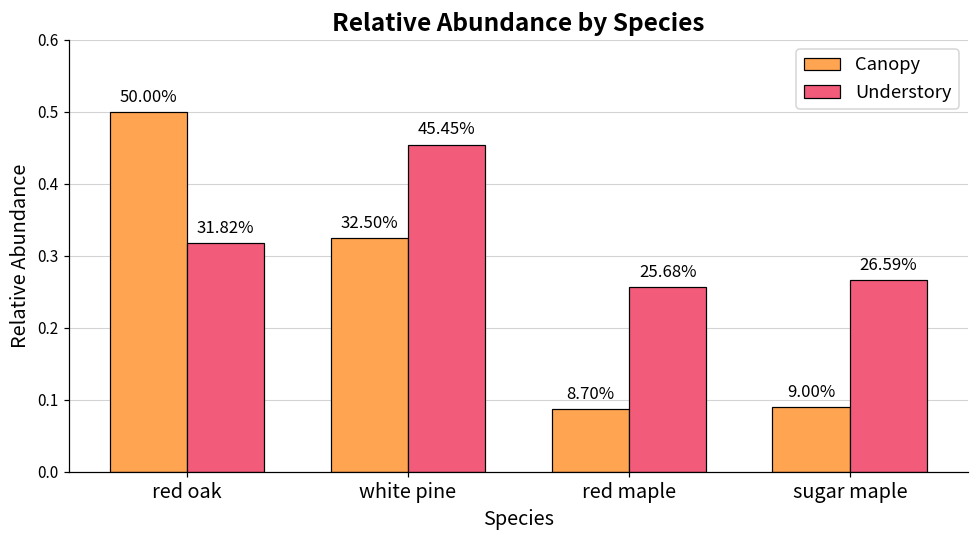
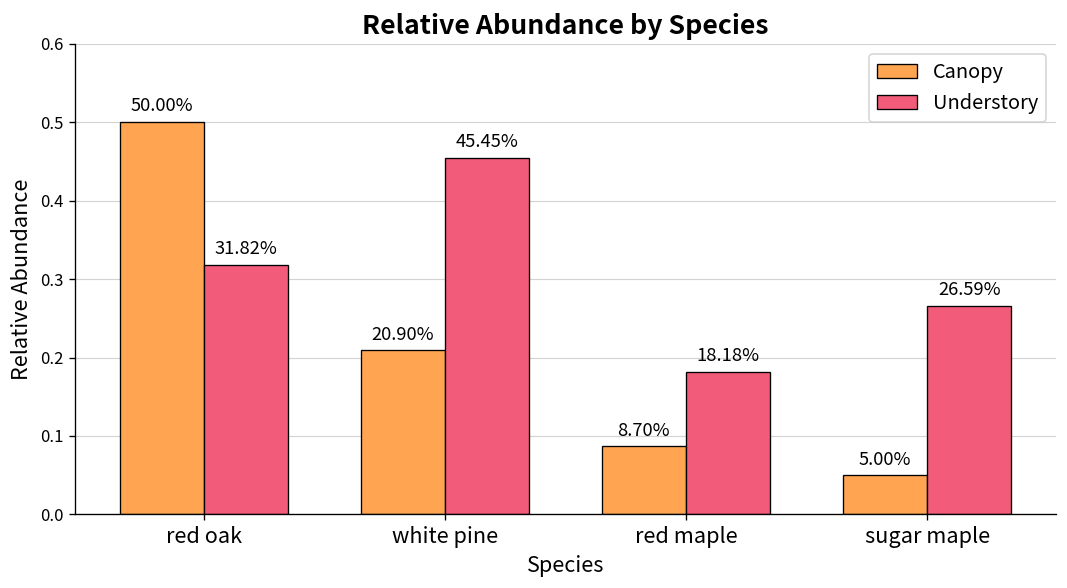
Canopy, white pine: 32.50% -> 20.90%
Understory, red maple: 25.68% -> 18.18%
Canopy, sugar maple: 9.00% -> 5.00%
